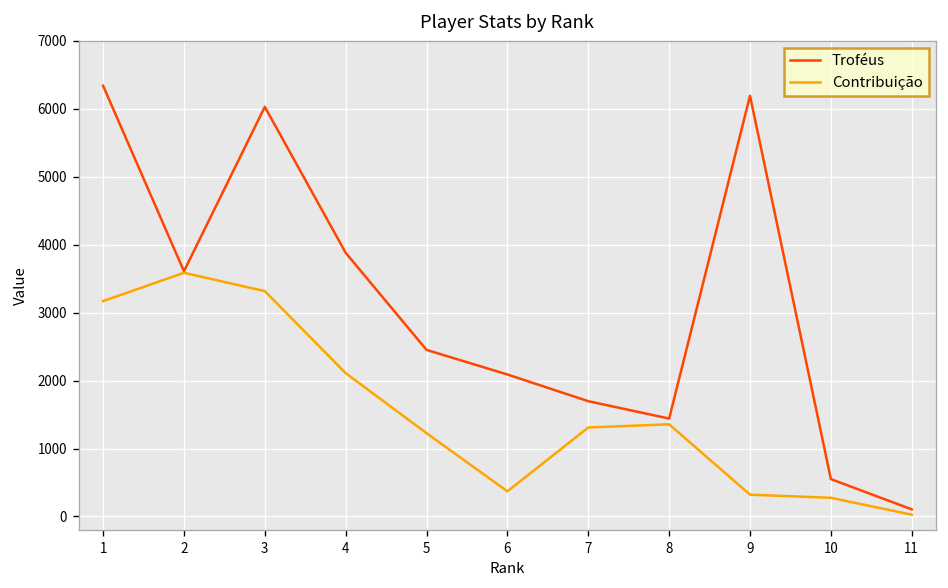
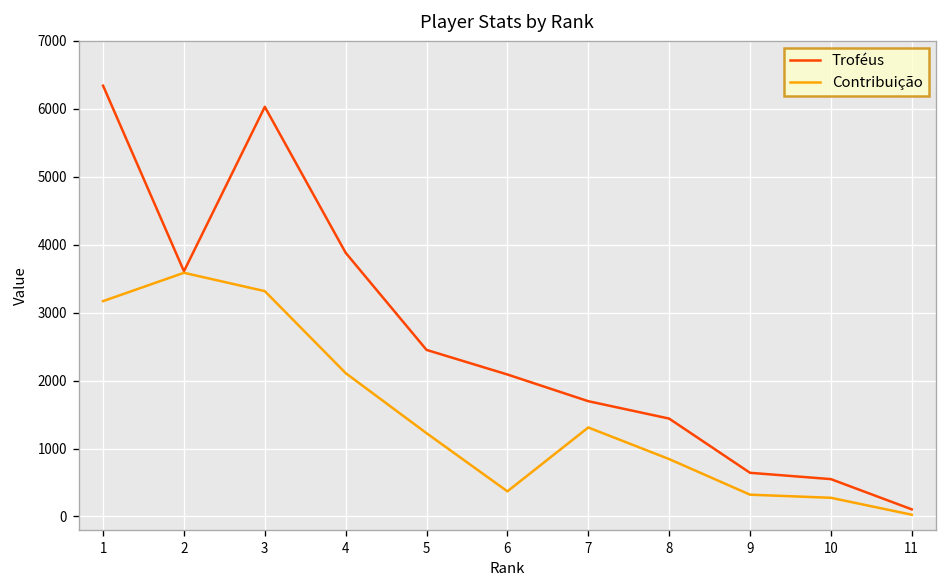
Contribuição, 8: 1400 -> 800
Troféus, 9: 6200 -> 600
